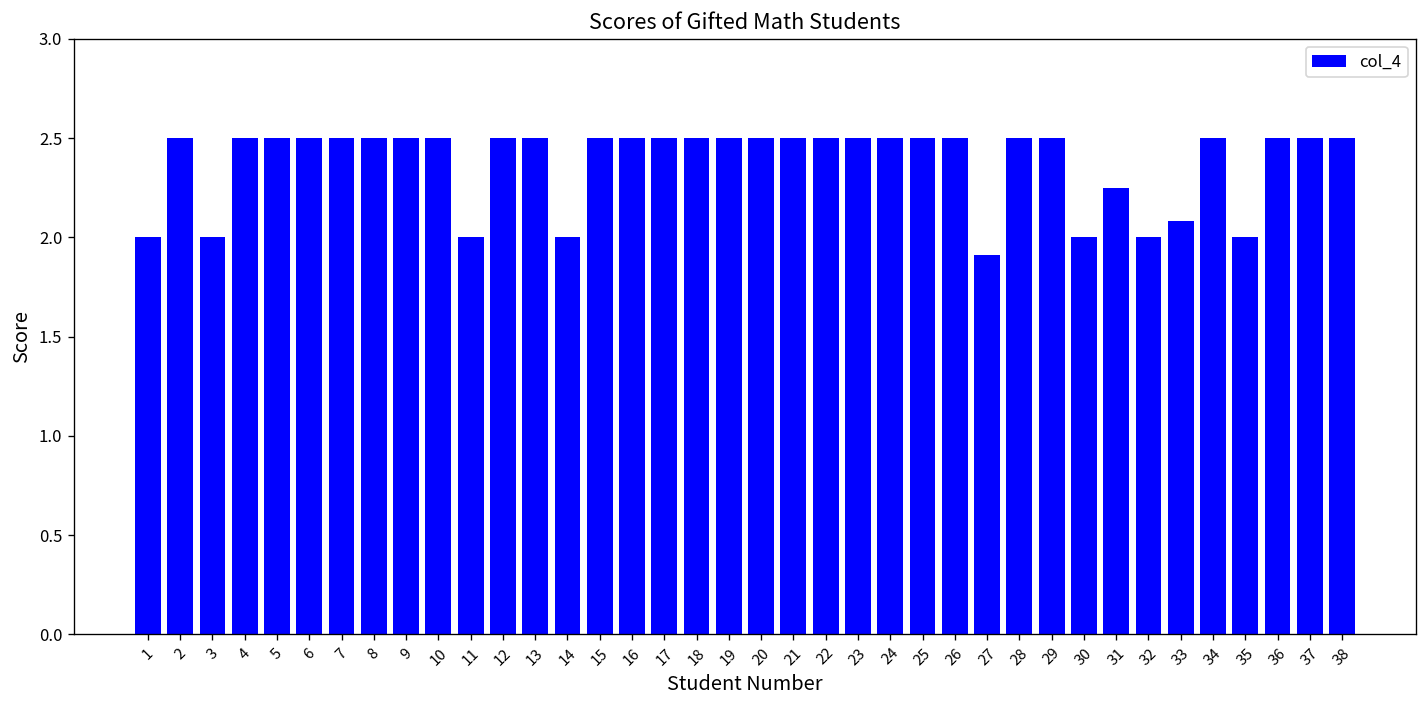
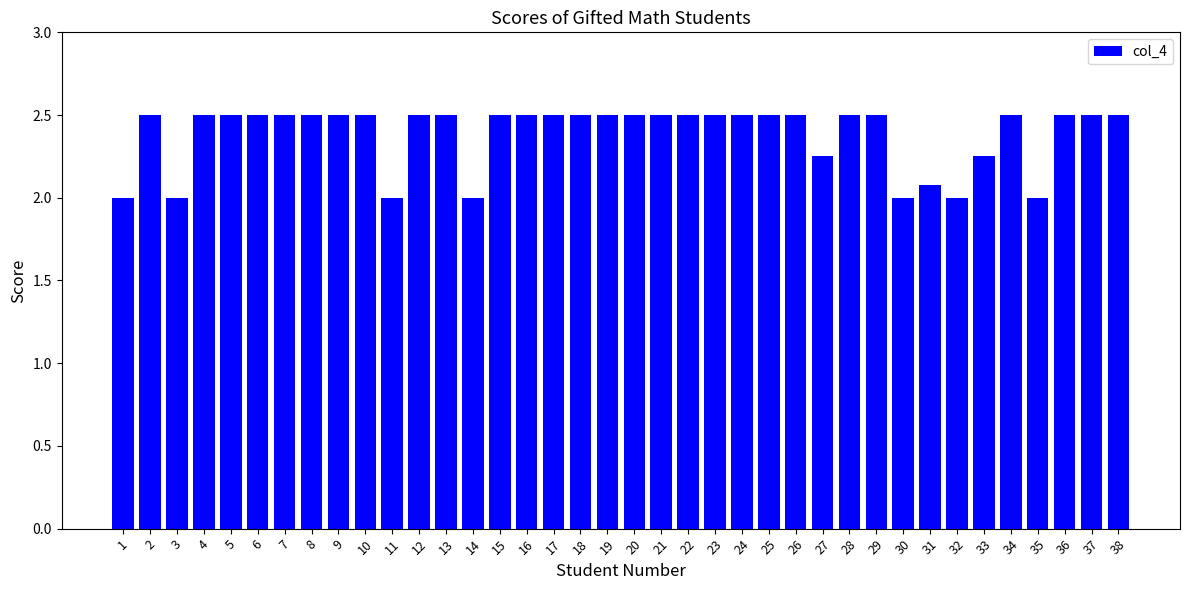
27: 1.91 -> 2.25
31: 2.25 -> 2.08
33: 2.08 -> 2.25
